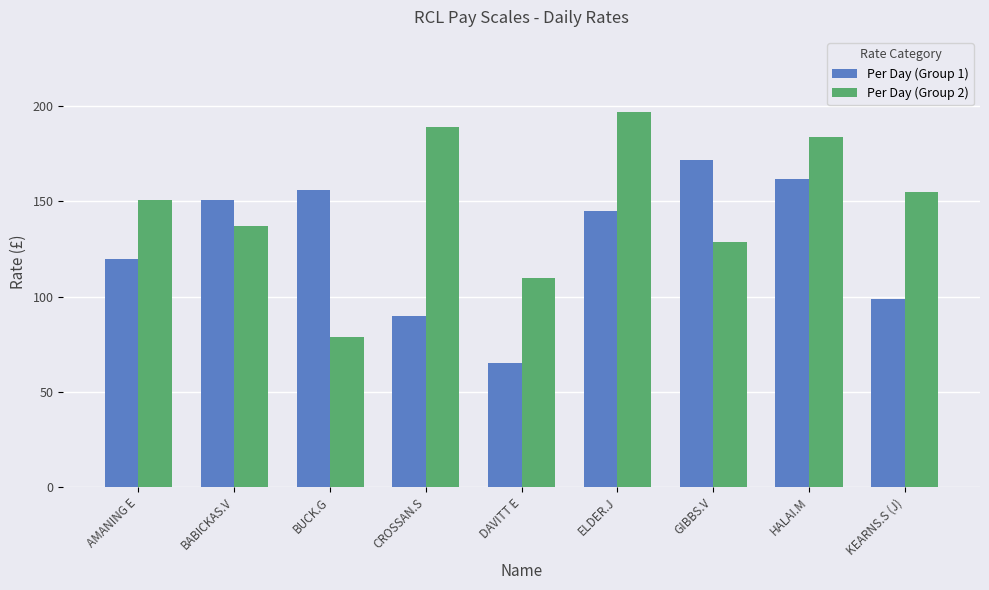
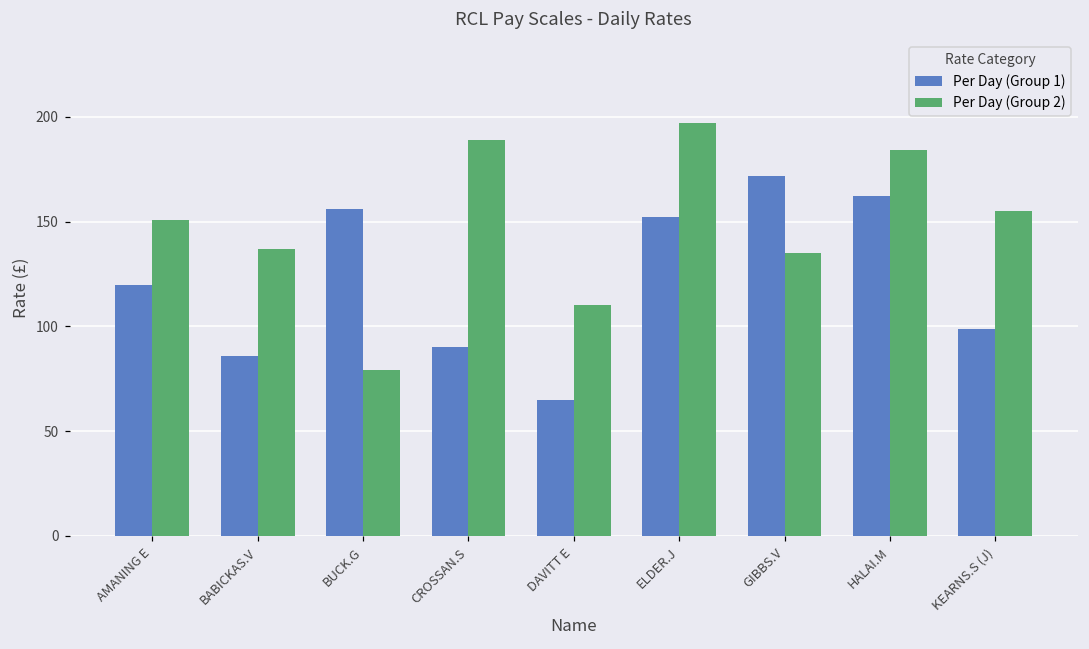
Per Day (Group 1), BABICKAS.V: 151 -> 86
Per Day (Group 1), ELDER.J: 145 -> 152
Per Day (Group 2), GIBBS.V: 129 -> 135
